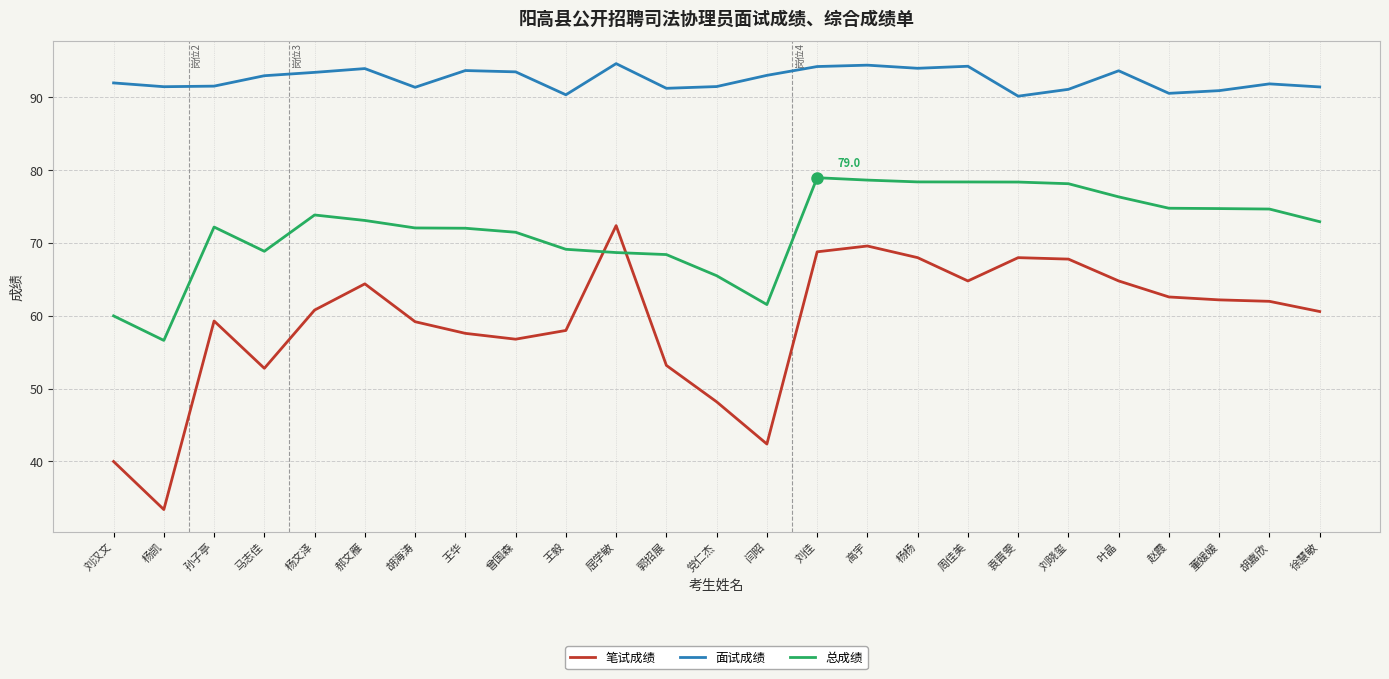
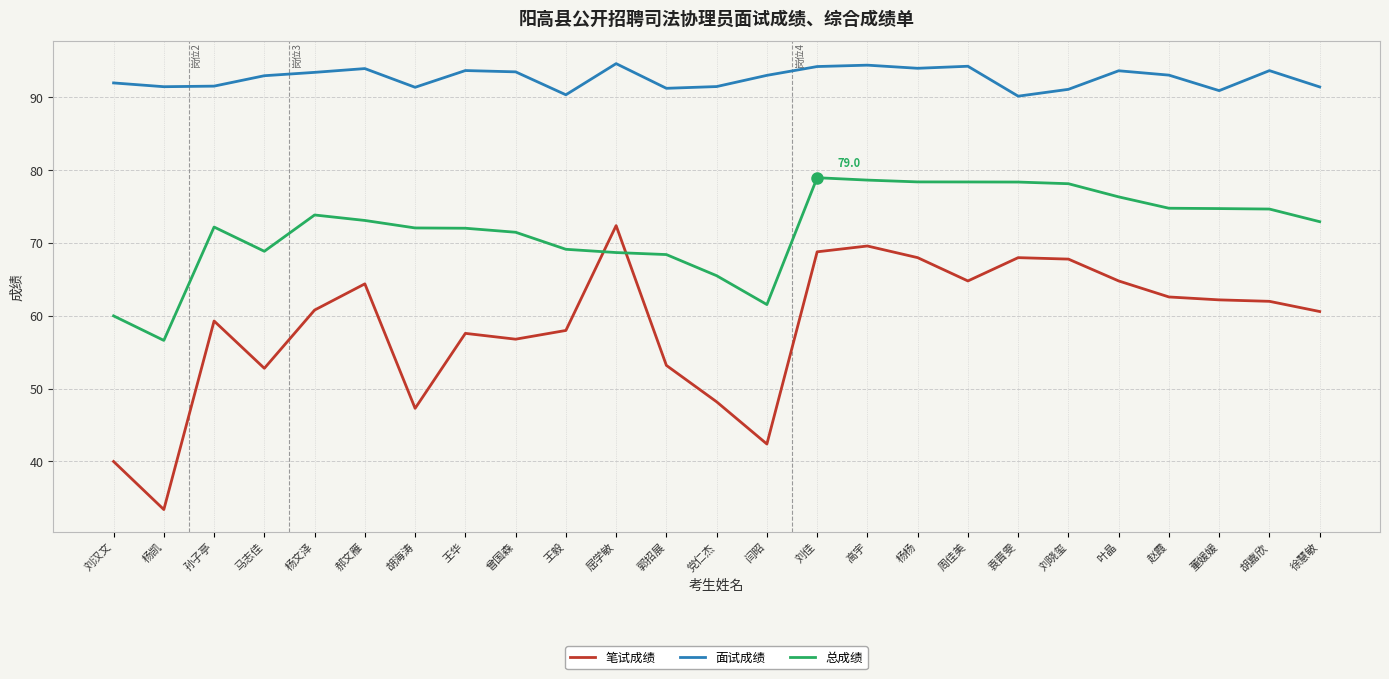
笔试成绩, 胡海涛: 59 -> 47
面试成绩, 赵霞: 91 -> 93
面试成绩, 胡嘉欣: 92 -> 94
